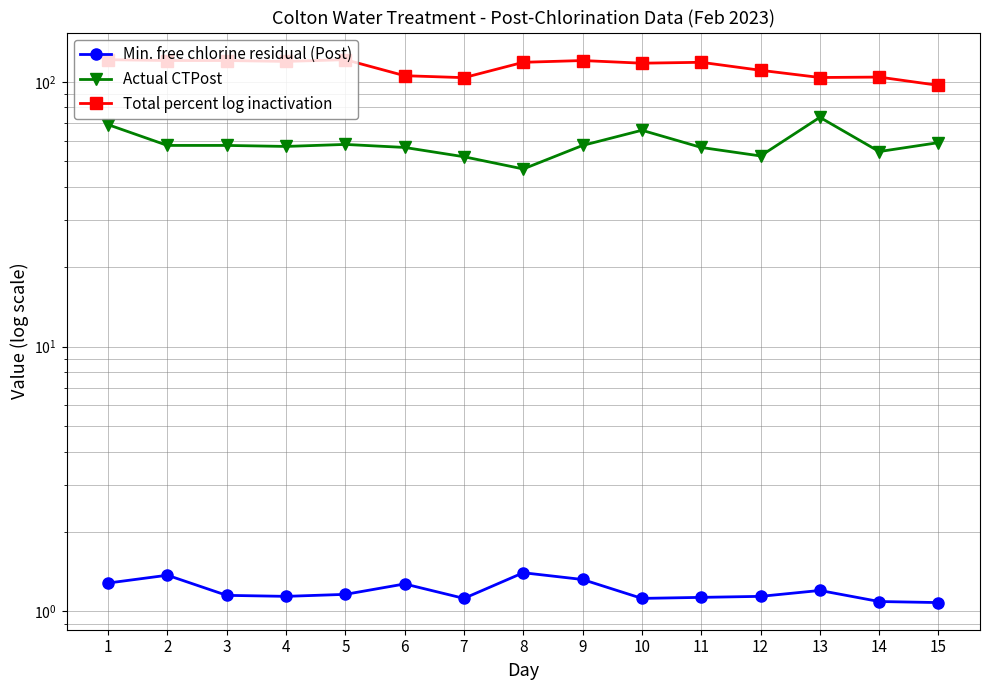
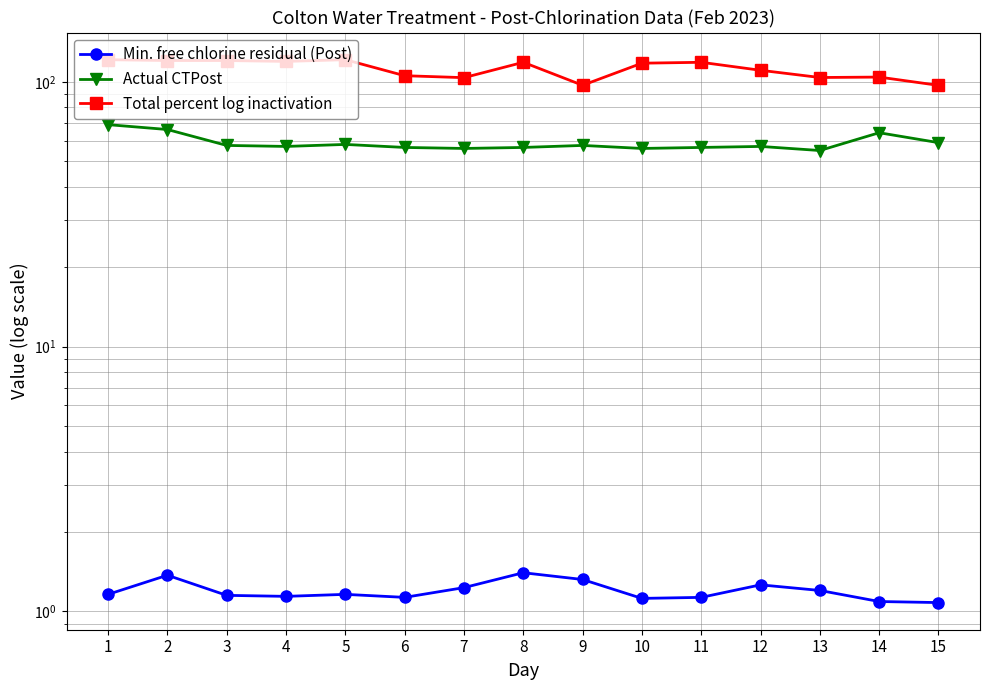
Min. free chlorine residual (Post), 1: 1.3 -> 1.2
Actual CTPost, 2: 57 -> 66
Min. free chlorine residual (Post), 6: 1.3 -> 1.13
Min. free chlorine residual (Post), 7: 1.12 -> 1.2
Actual CTPost, 7: 52 -> 56
Actual CTPost, 8: 47 -> 56
Total percent log inactivation, 9: 120 -> 97
Actual CTPost, 10: 66 -> 56
Min. free chlorine residual (Post), 12: 1.14 -> 1.3
Actual CTPost, 12: 52 -> 57
Actual CTPost, 13: 73 -> 55
Actual CTPost, 14: 55 -> 64
